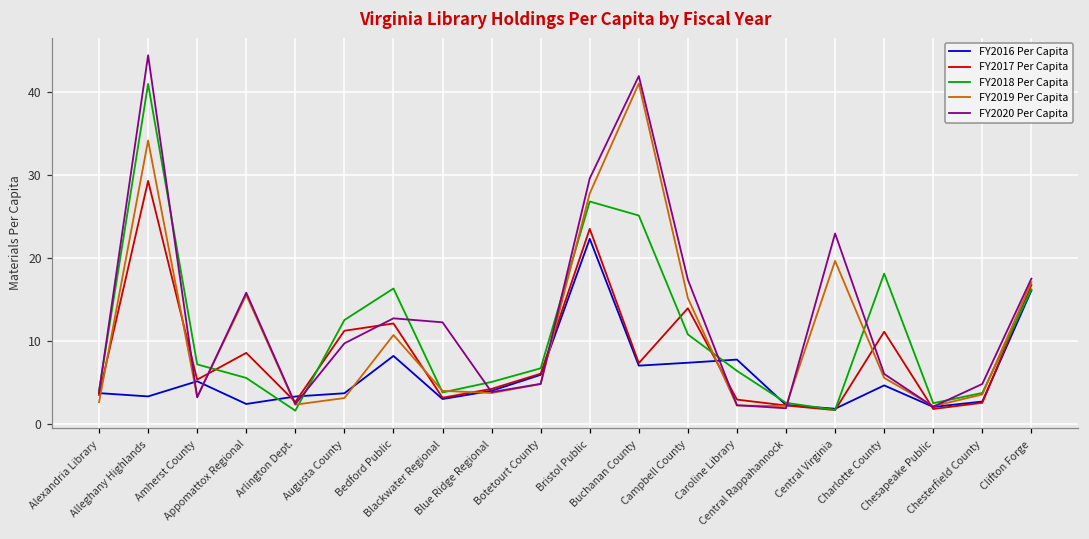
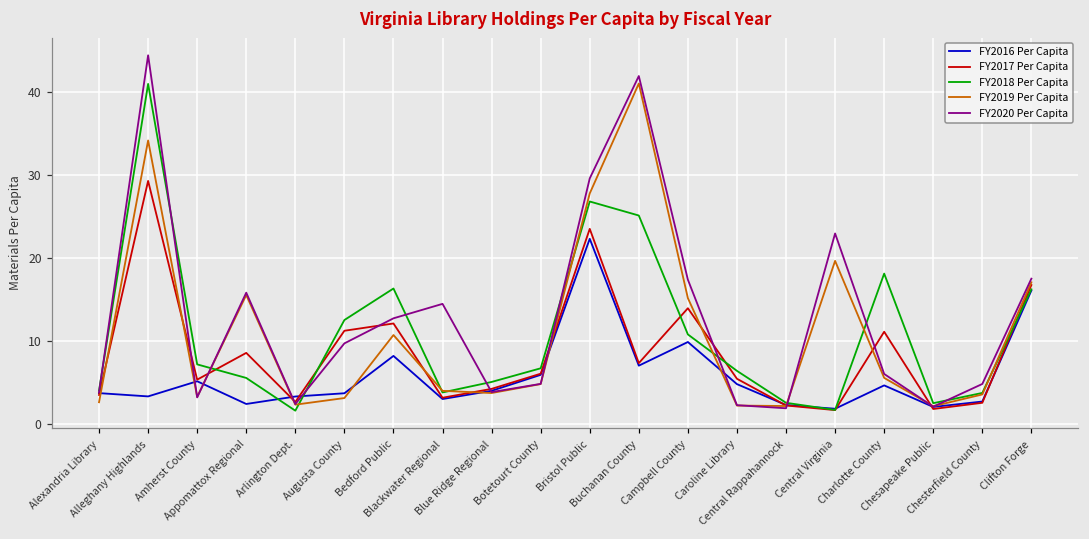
FY2020 Per Capita, Blackwater Regional: 12 -> 14
FY2016 Per Capita, Campbell County: 7 -> 10
FY2016 Per Capita, Caroline Library: 8 -> 5
FY2017 Per Capita, Caroline Library: 3 -> 5
